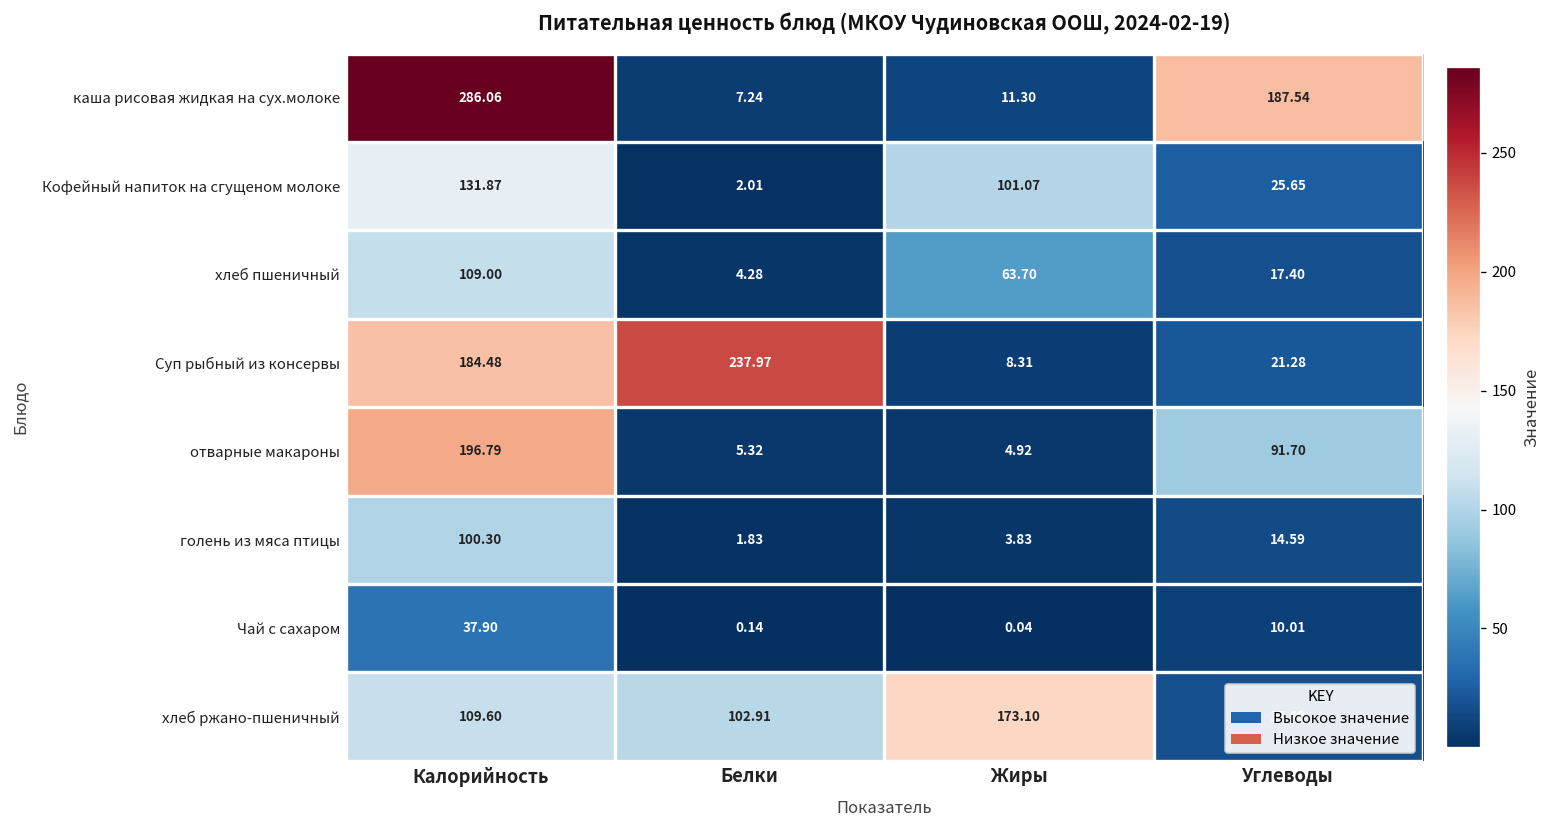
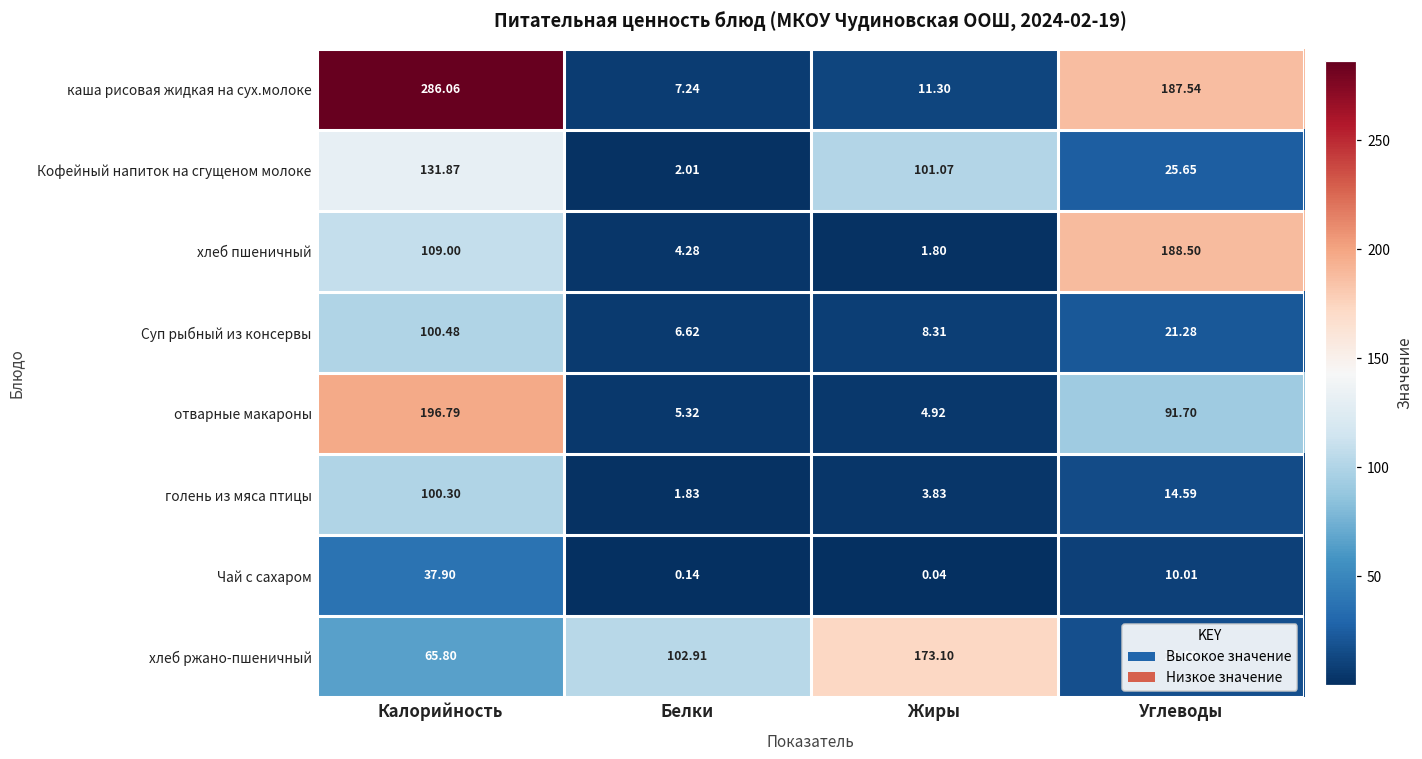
хлеб пшеничный, Жиры: 63.70 -> 1.80
хлеб пшеничный, Углеводы: 17.40 -> 188.50
Суп рыбный из консервы, Калорийность: 184.48 -> 100.48
Суп рыбный из консервы, Белки: 237.97 -> 6.62
хлеб ржано-пшеничный, Калорийность: 109.60 -> 65.80
